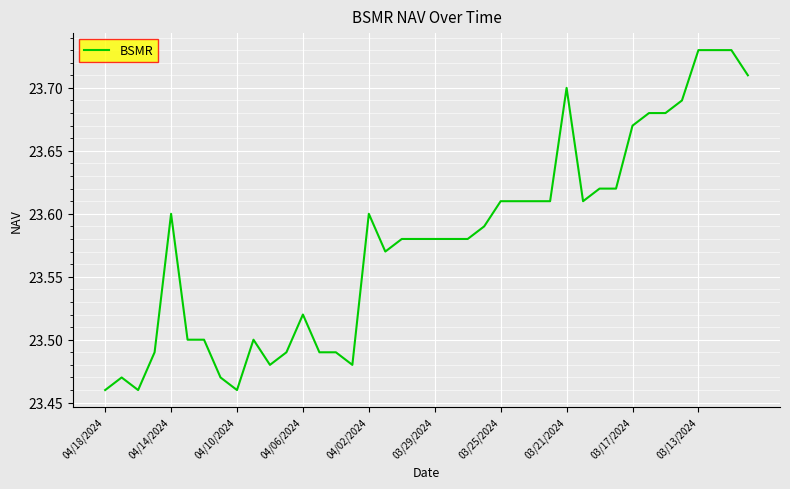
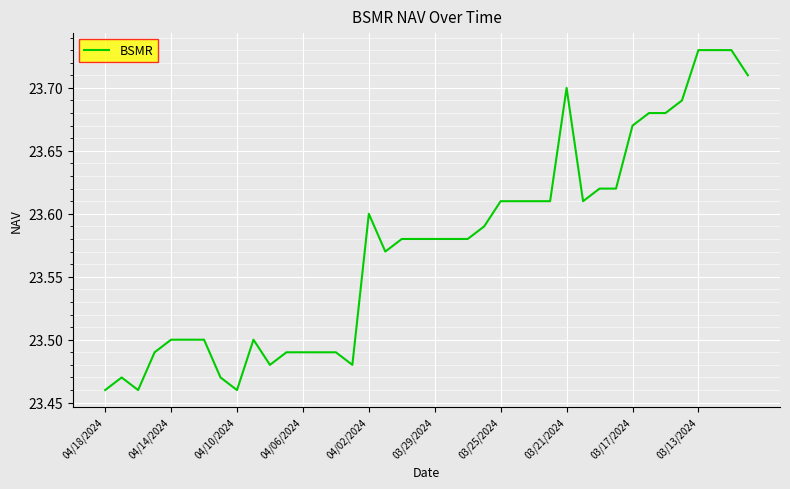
04/14/2024: 23.6 -> 23.5
04/06/2024: 23.52 -> 23.49
